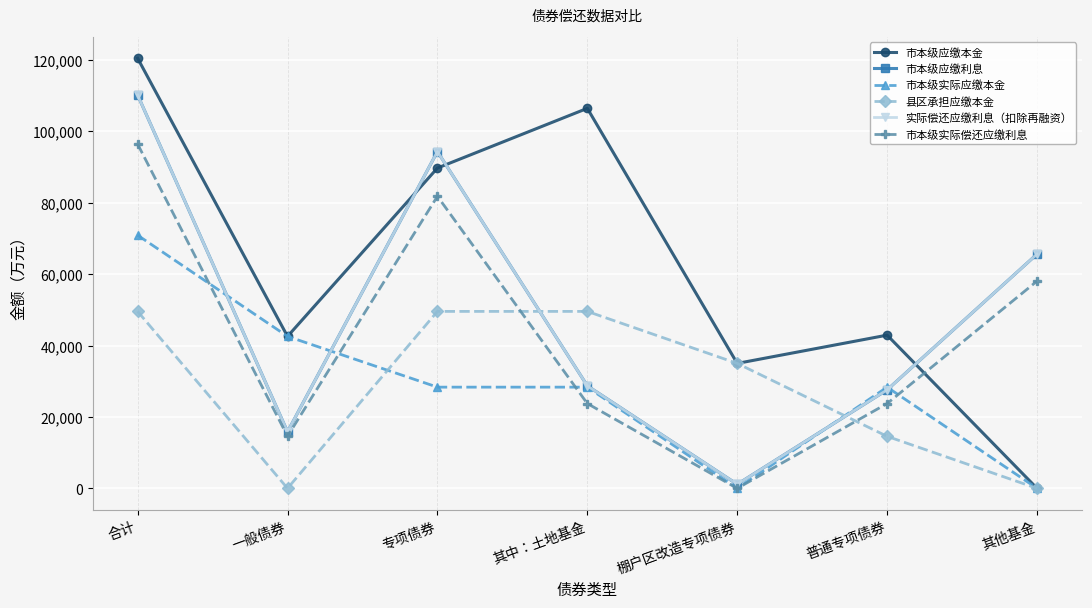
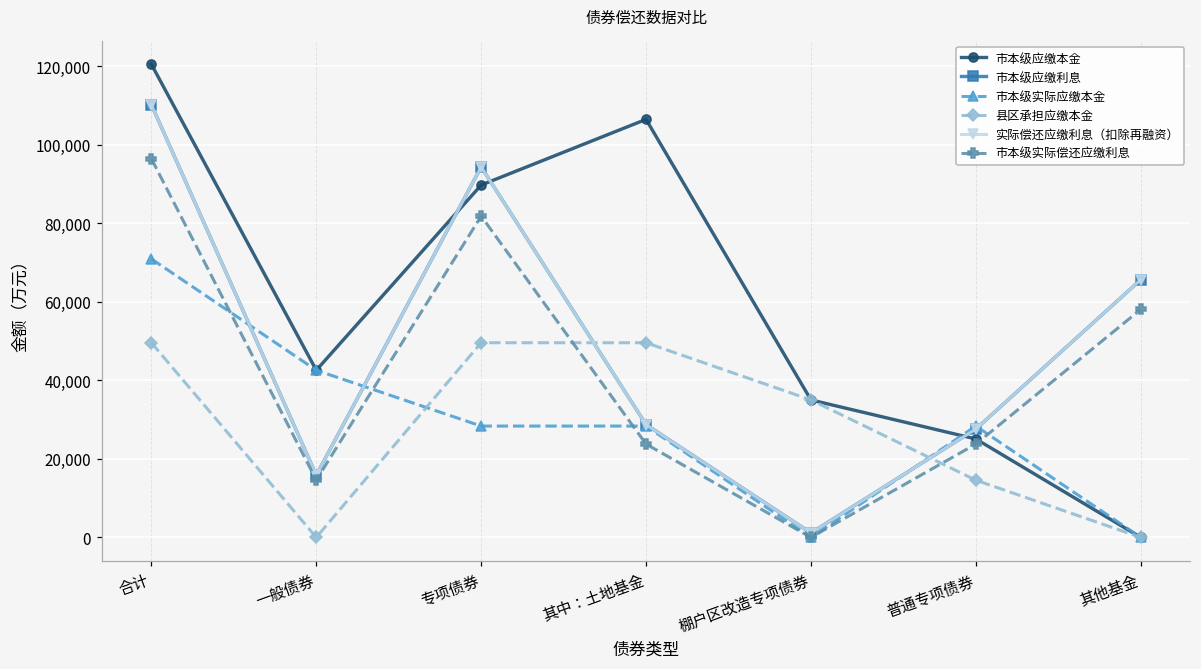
市本级应缴本金, 普通专项债券: 43,000 -> 25,000
